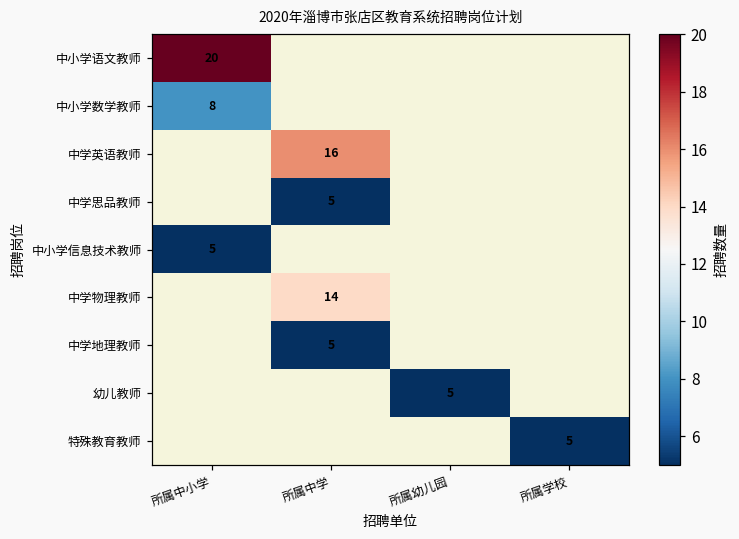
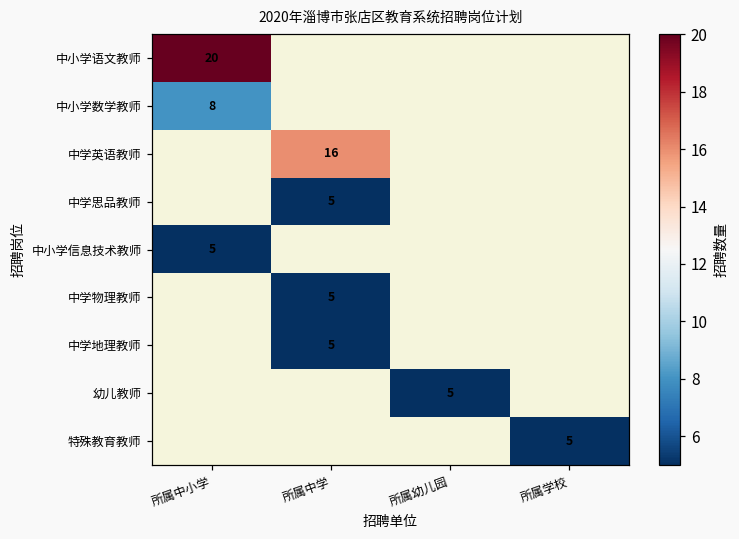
中学物理教师, 所属中学: 14 -> 5
